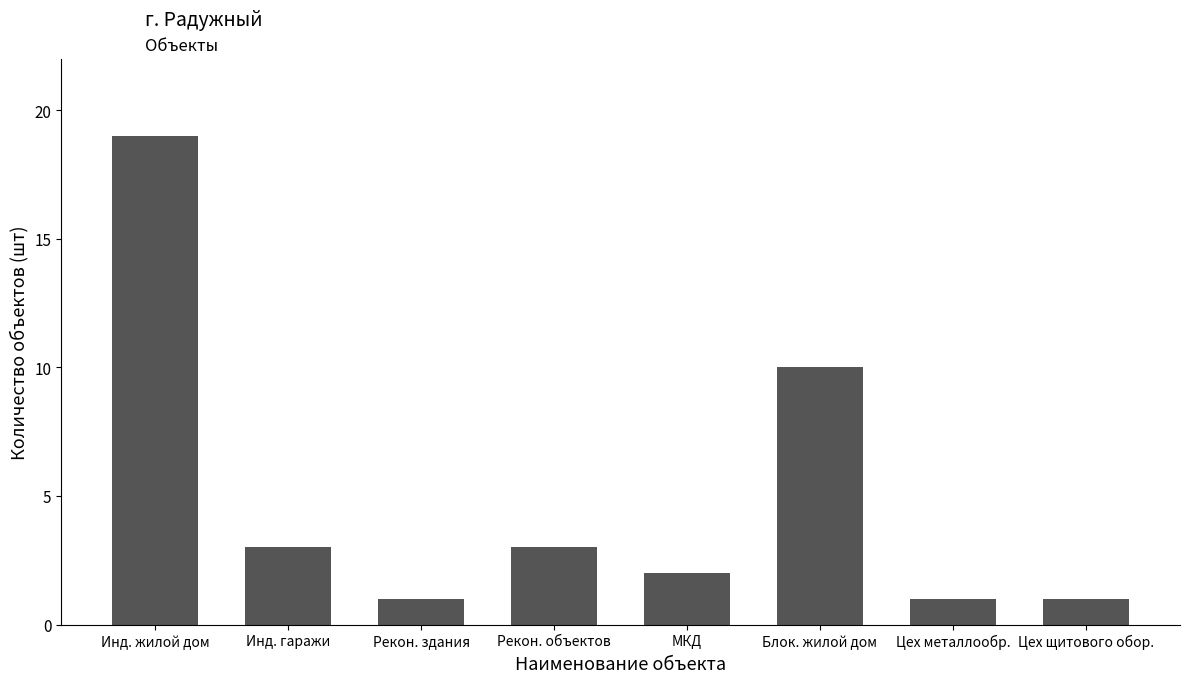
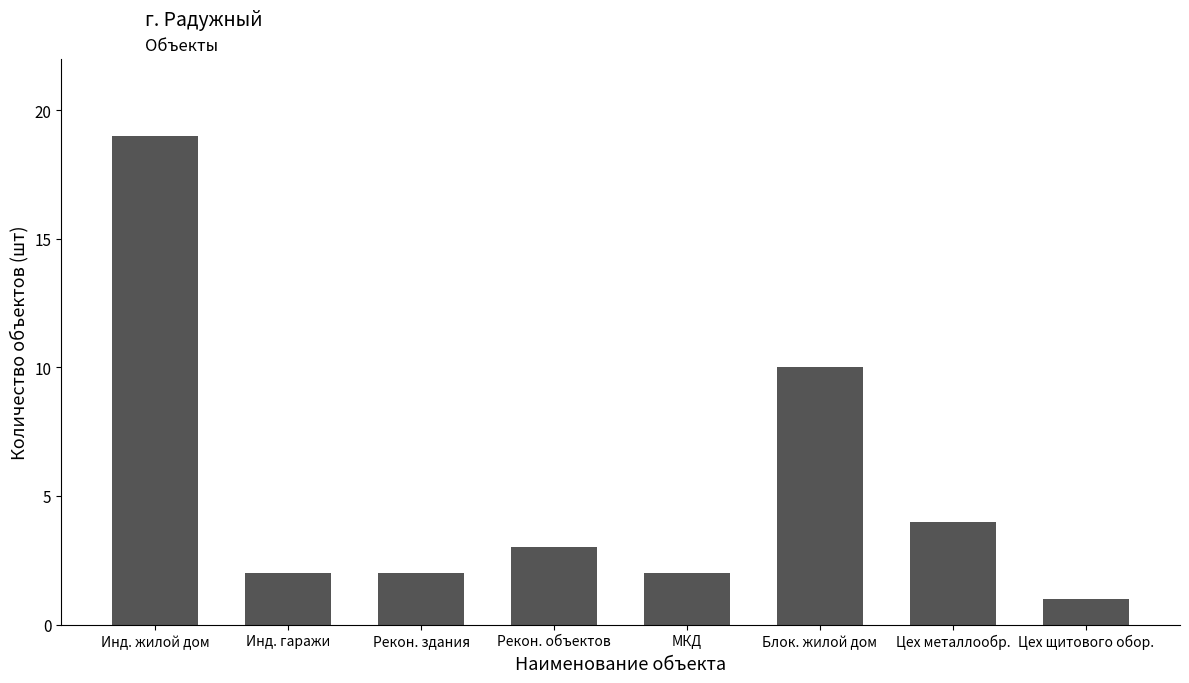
Инд. гаражи: 3 -> 2
Рекон. здания: 1 -> 2
Цех металлообр.: 1 -> 4
